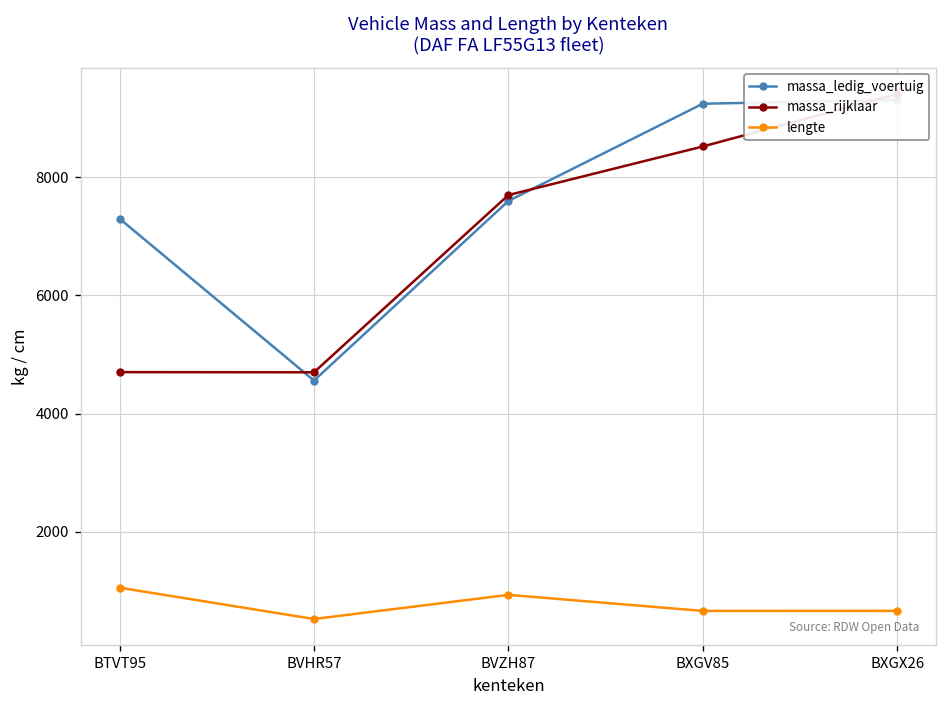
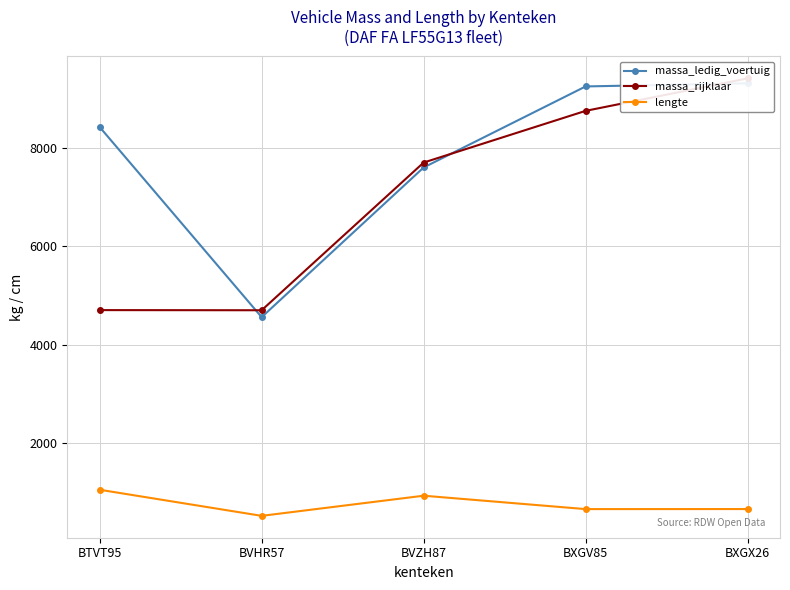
massa_ledig_voertuig, BTVT95: 7300 -> 8400
massa_rijklaar, BXGV85: 8500 -> 8800
